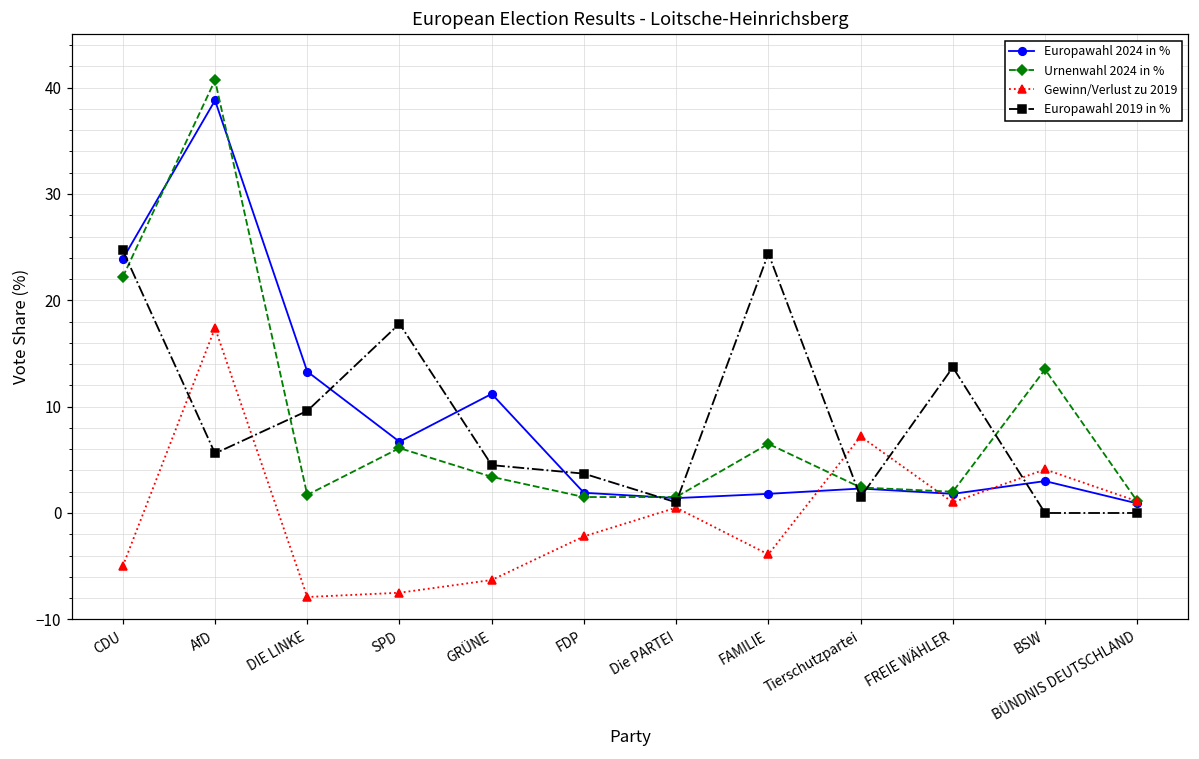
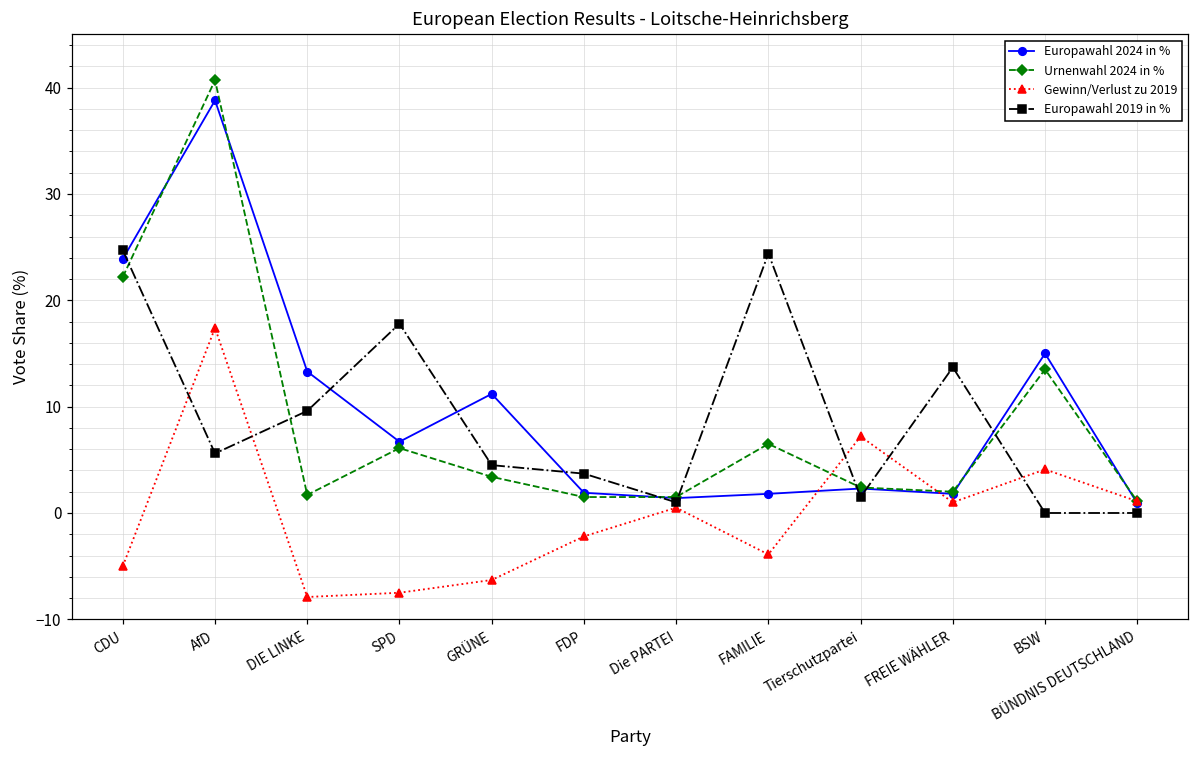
Europawahl 2024 in %, BSW: 3 -> 15
